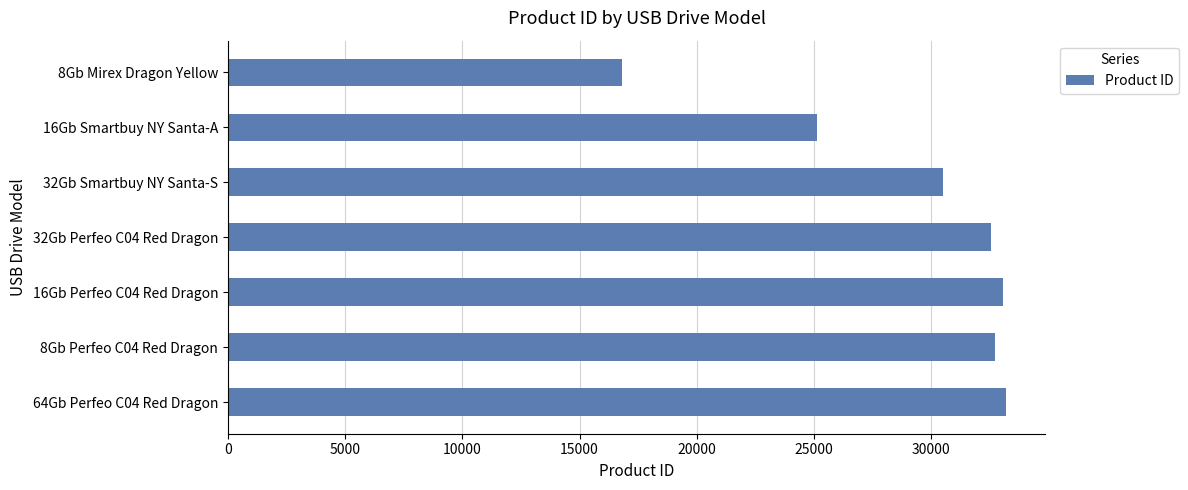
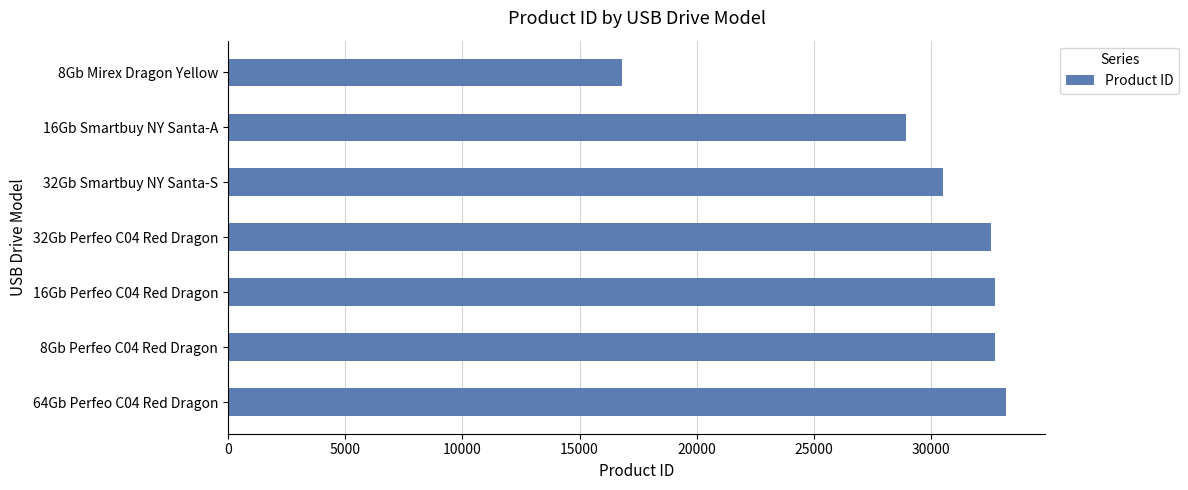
16Gb Smartbuy NY Santa-A: 25100 -> 28900
16Gb Perfeo C04 Red Dragon: 33100 -> 32700
